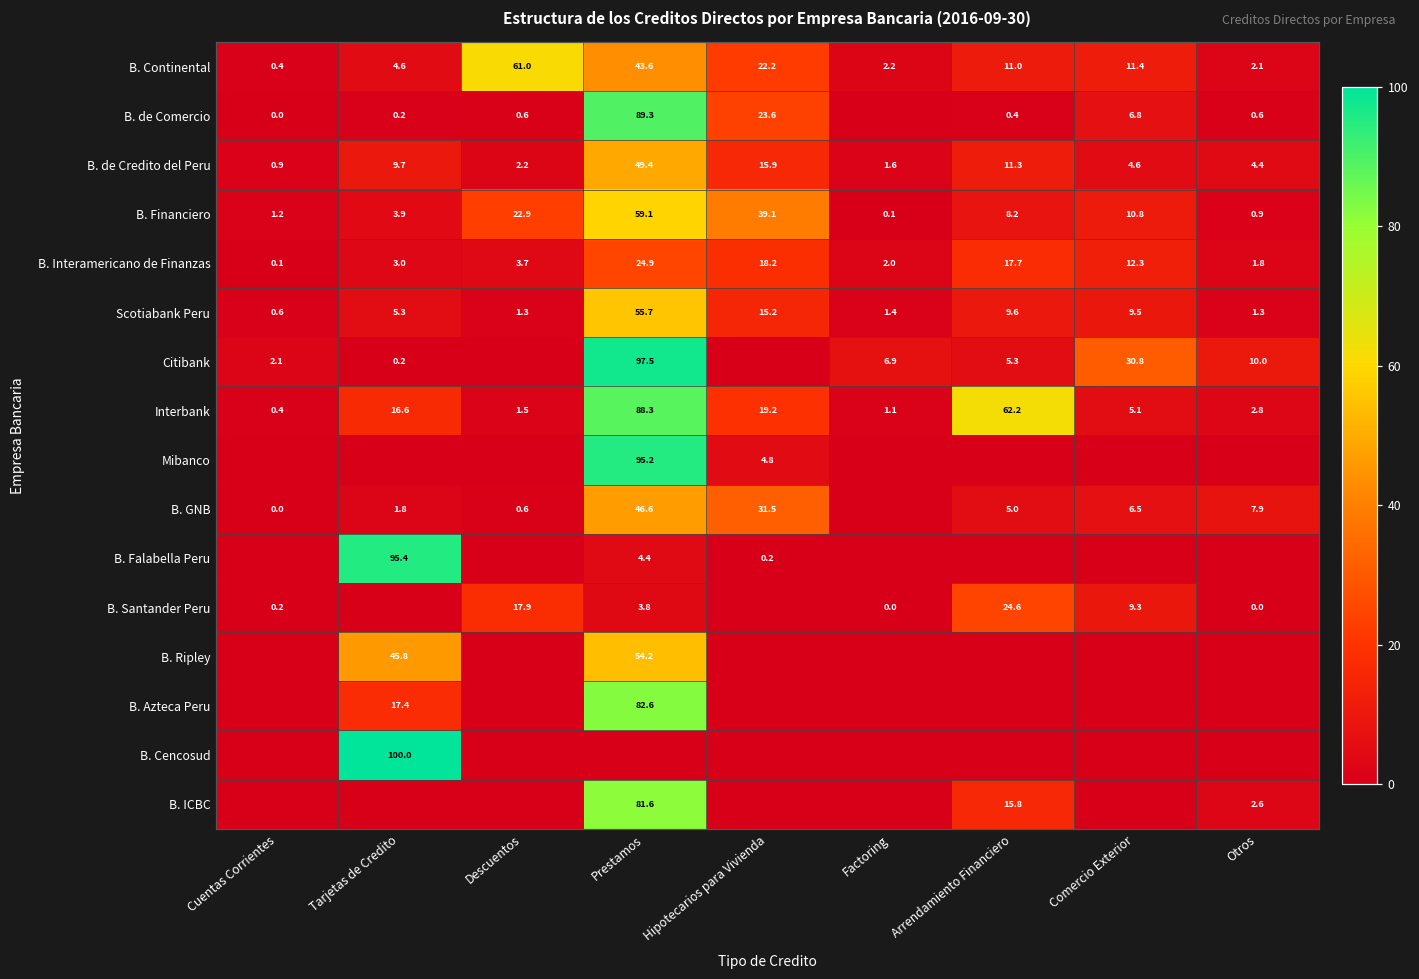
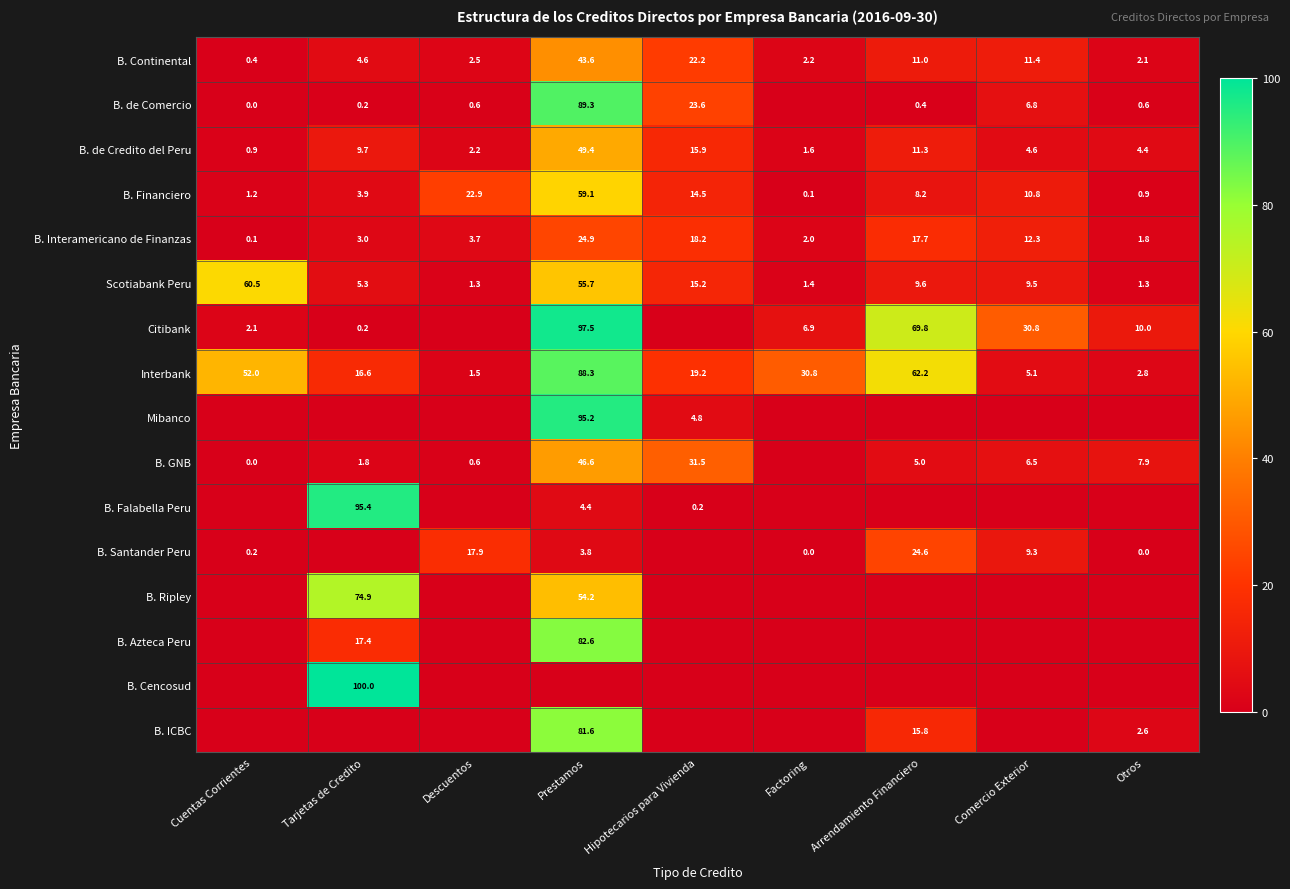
B. Continental, Descuentos: 61.0 -> 2.5
B. Financiero, Hipotecarios para Vivienda: 39.1 -> 14.5
Scotiabank Peru, Cuentas Corrientes: 0.6 -> 60.5
Citibank, Arrendamiento Financiero: 5.3 -> 69.8
Interbank, Cuentas Corrientes: 0.4 -> 52.0
Interbank, Factoring: 1.1 -> 30.8
B. Ripley, Tarjetas de Credito: 45.8 -> 74.9
